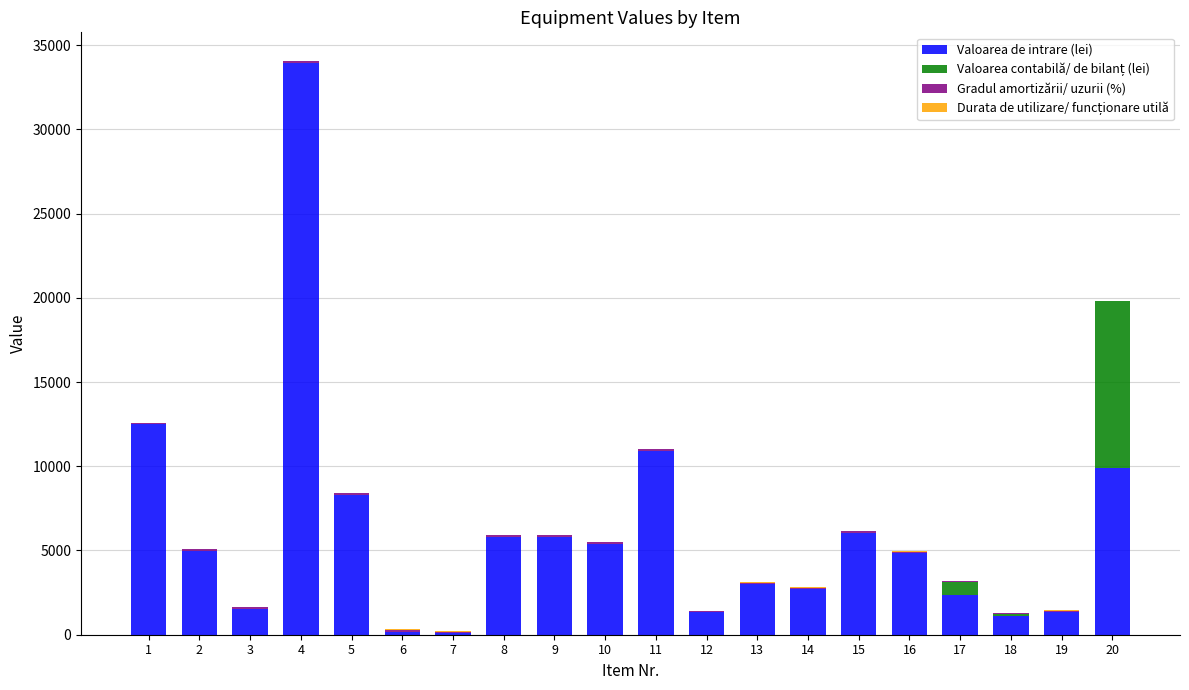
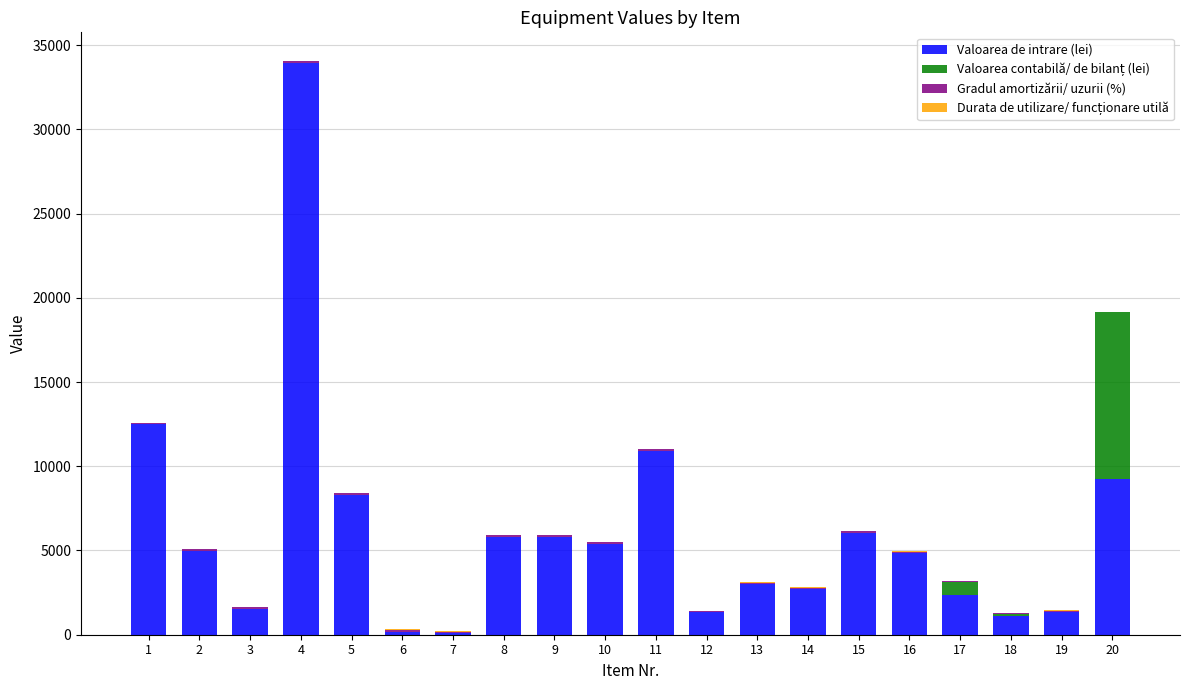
Valoarea de intrare (lei), 20: 9900 -> 9300
